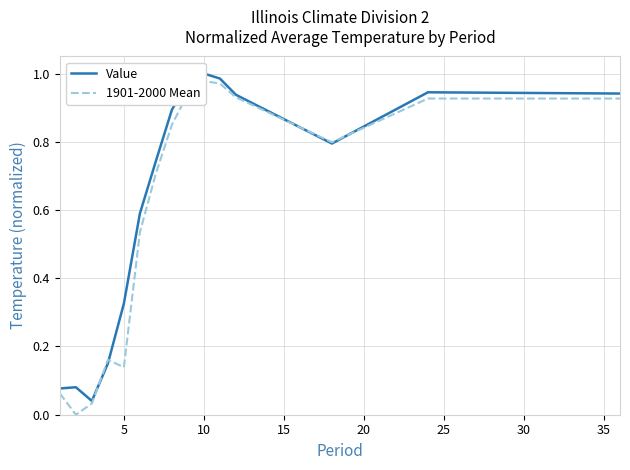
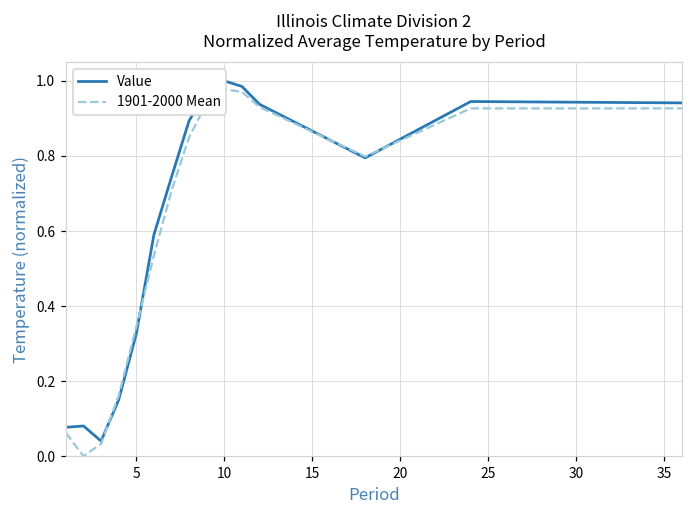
1901-2000 Mean, 5: 0.14 -> 0.34
